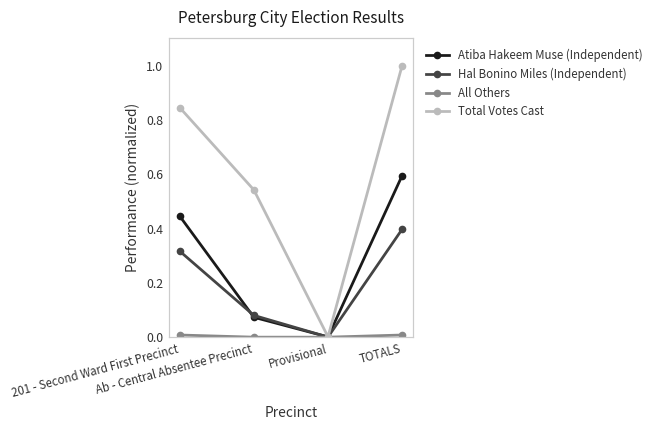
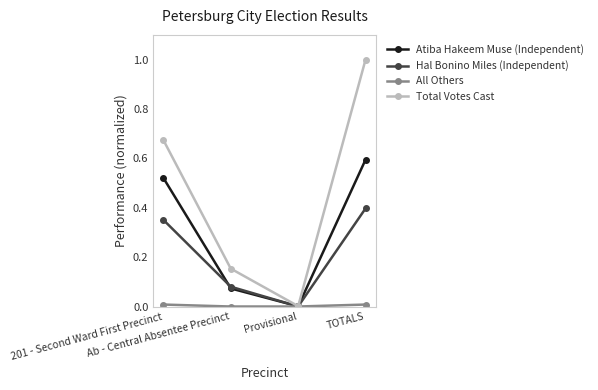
Atiba Hakeem Muse (Independent), 201 - Second Ward First Precinct: 0.45 -> 0.52
Hal Bonino Miles (Independent), 201 - Second Ward First Precinct: 0.32 -> 0.35
Total Votes Cast, 201 - Second Ward First Precinct: 0.85 -> 0.67
Total Votes Cast, Ab - Central Absentee Precinct: 0.54 -> 0.15
